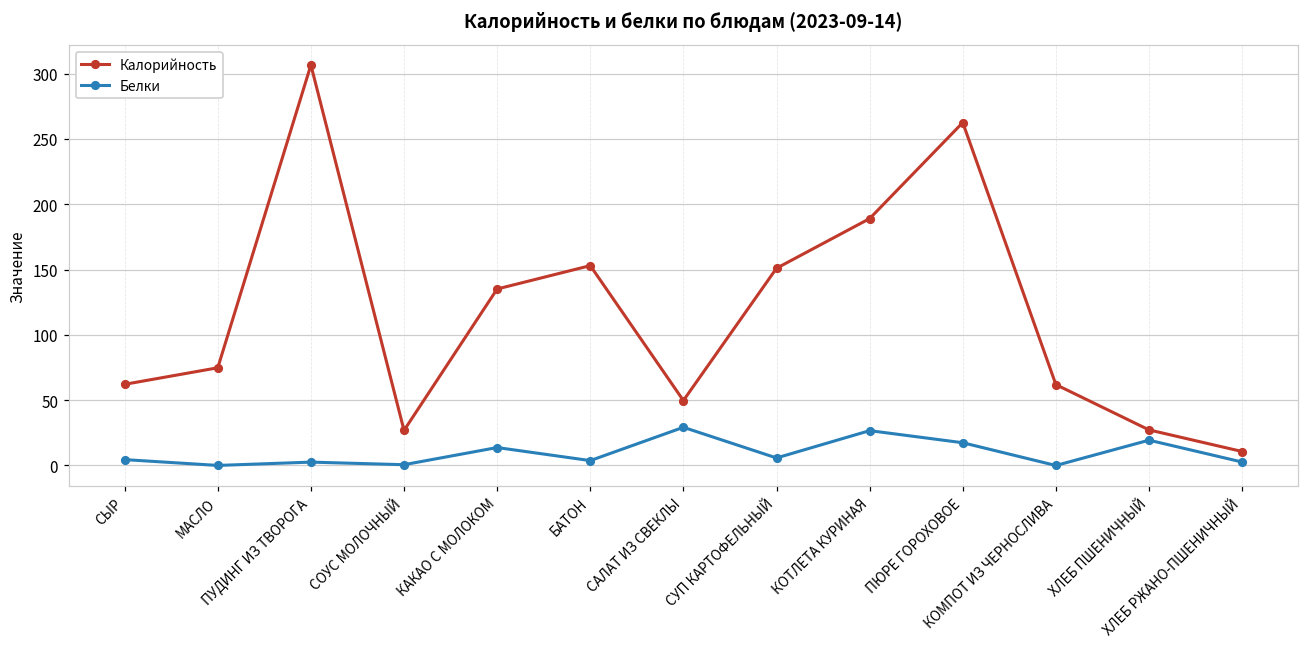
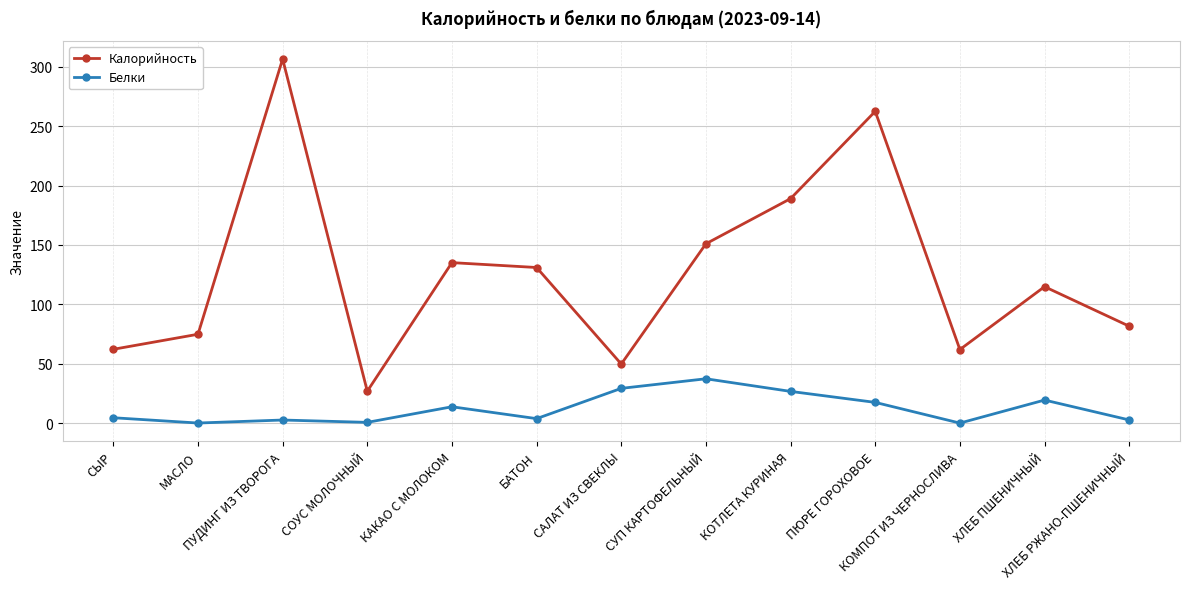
Калорийность, БАТОН: 153 -> 131
Белки, СУП КАРТОФЕЛЬНЫЙ: 6 -> 37
Калорийность, ХЛЕБ ПШЕНИЧНЫЙ: 27 -> 115
Калорийность, ХЛЕБ РЖАНО-ПШЕНИЧНЫЙ: 11 -> 82
